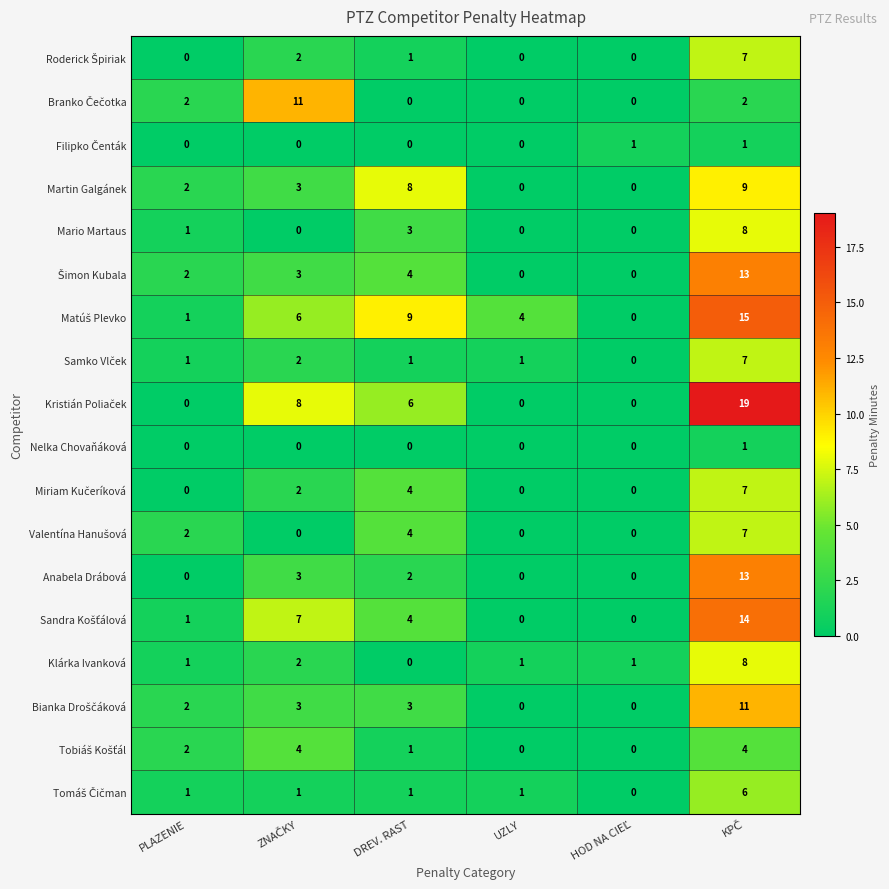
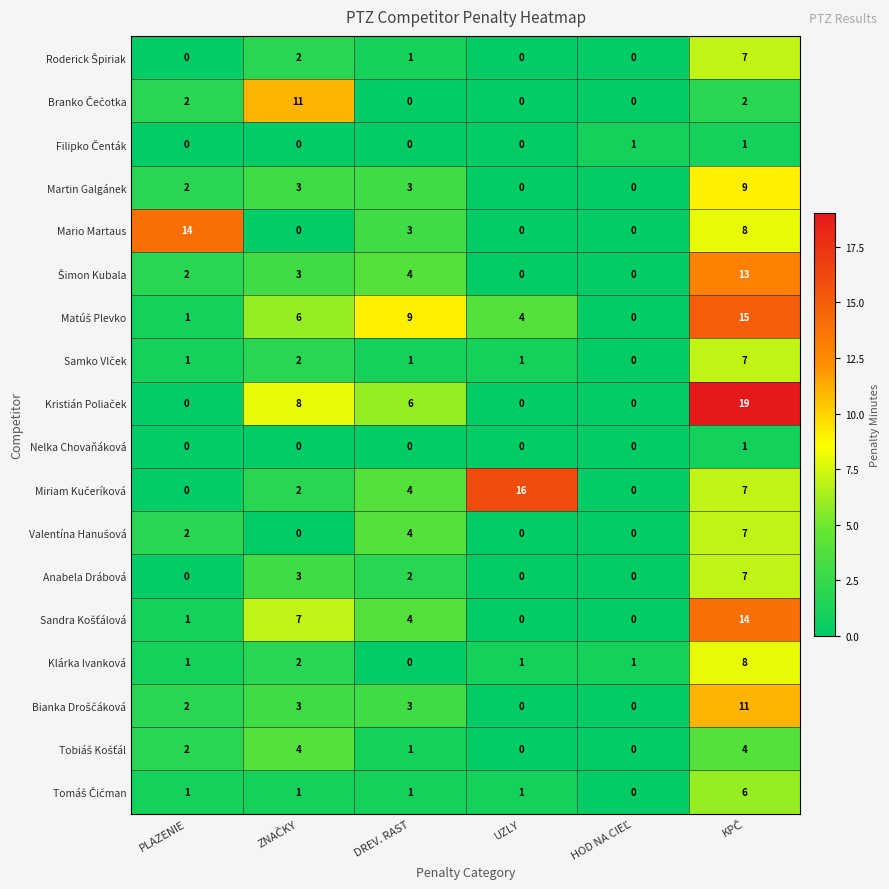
Martin Galgánek, DREV. RAST: 8 -> 3
Mario Martaus, PLAZENIE: 1 -> 14
Miriam Kučeríková, UZLY: 0 -> 16
Anabela Drábová, KPČ: 13 -> 7
